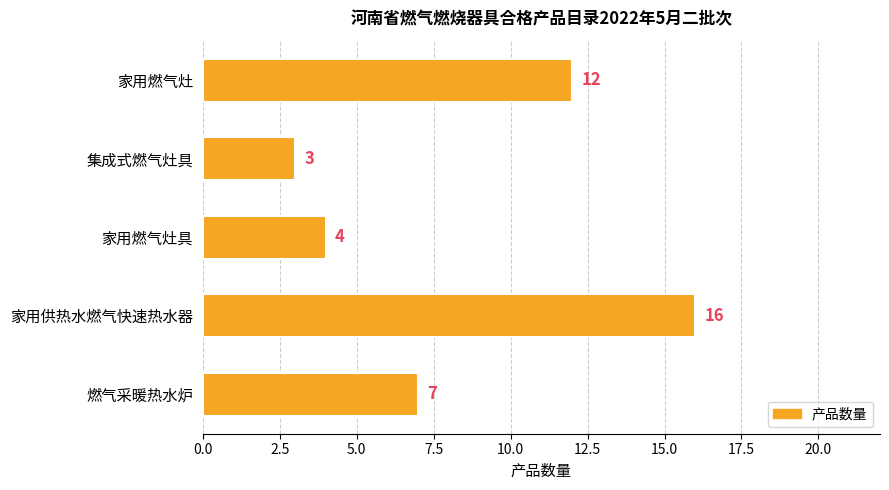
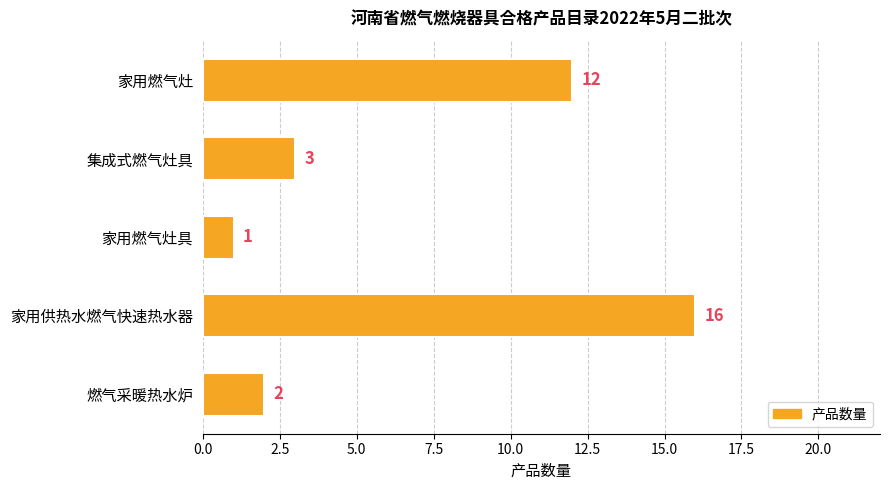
家用燃气灶具: 4 -> 1
燃气采暖热水炉: 7 -> 2
